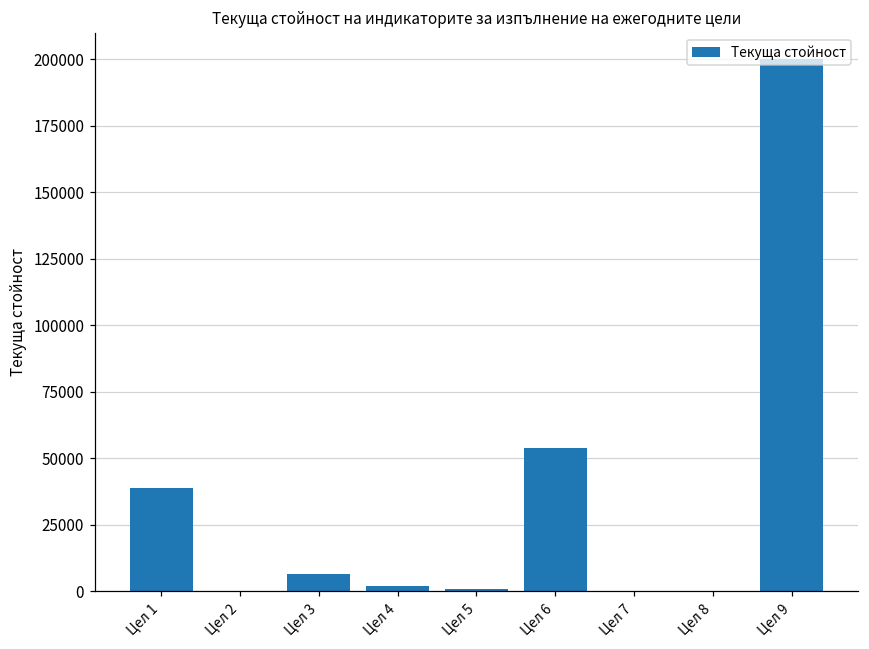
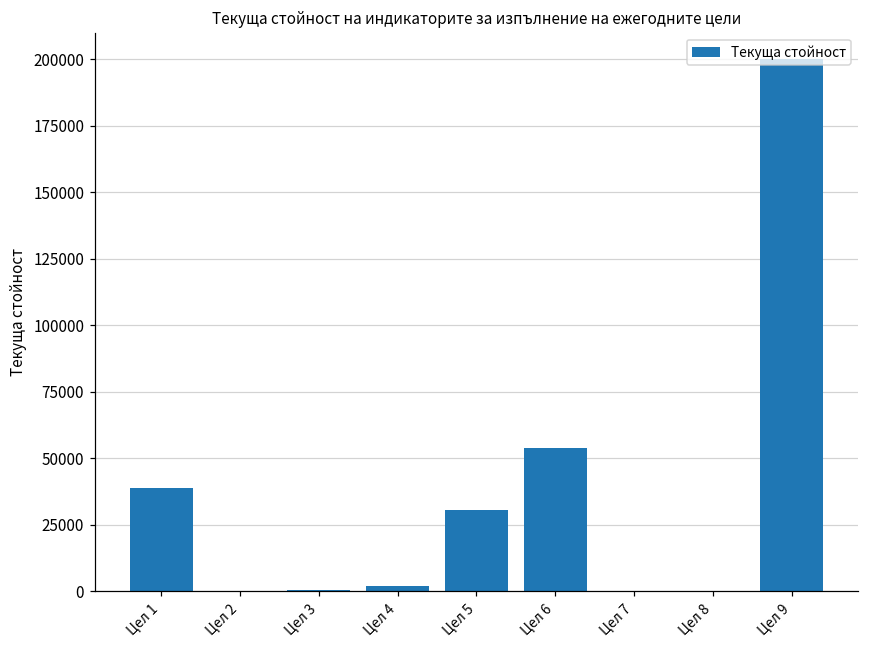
Цел 3: 7000 -> 0
Цел 5: 1000 -> 31000
